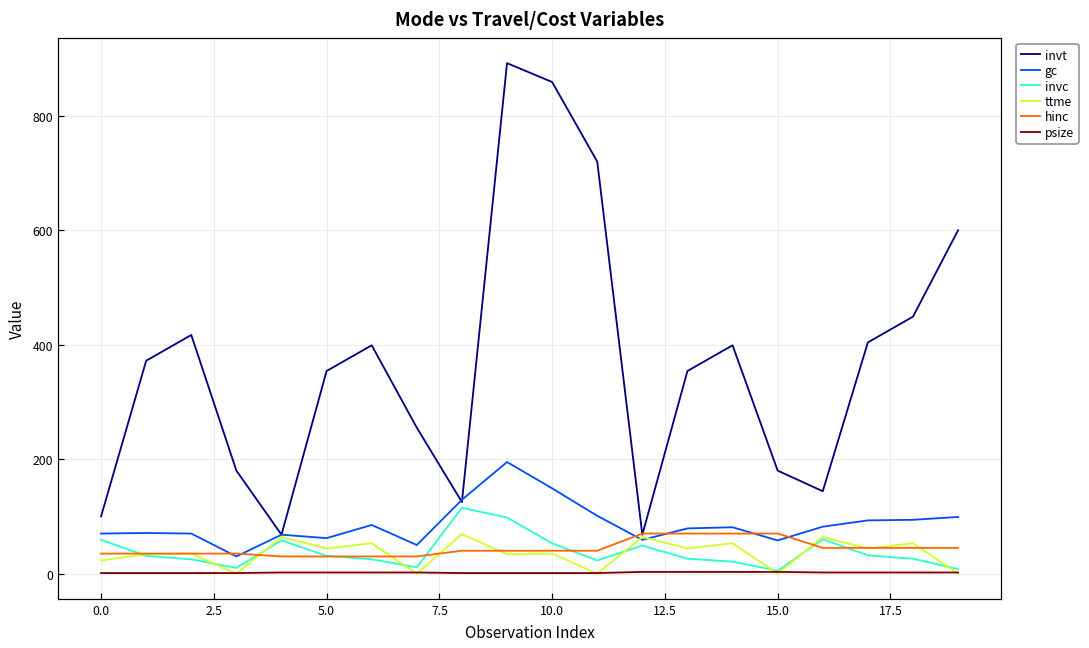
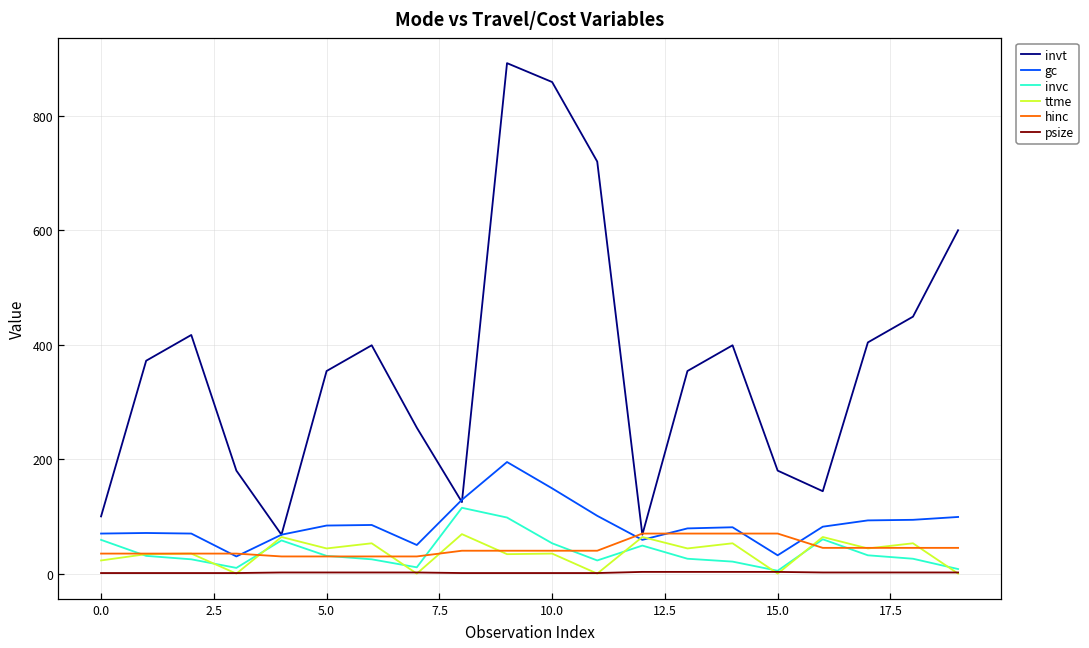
gc, 5.0: 60 -> 80
gc, 15.0: 60 -> 30
